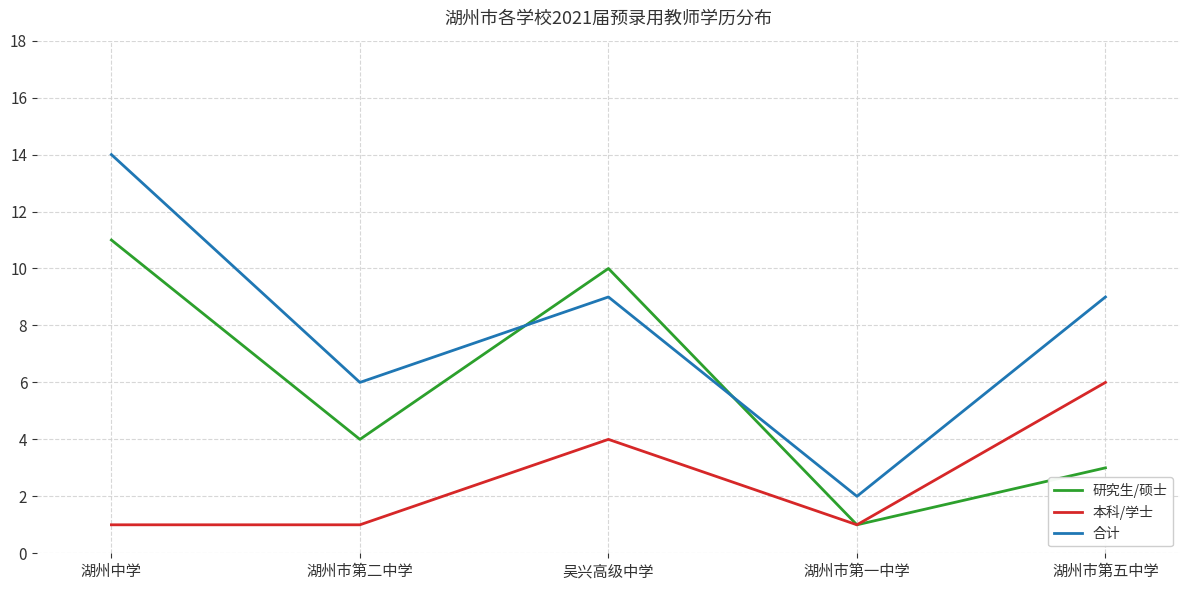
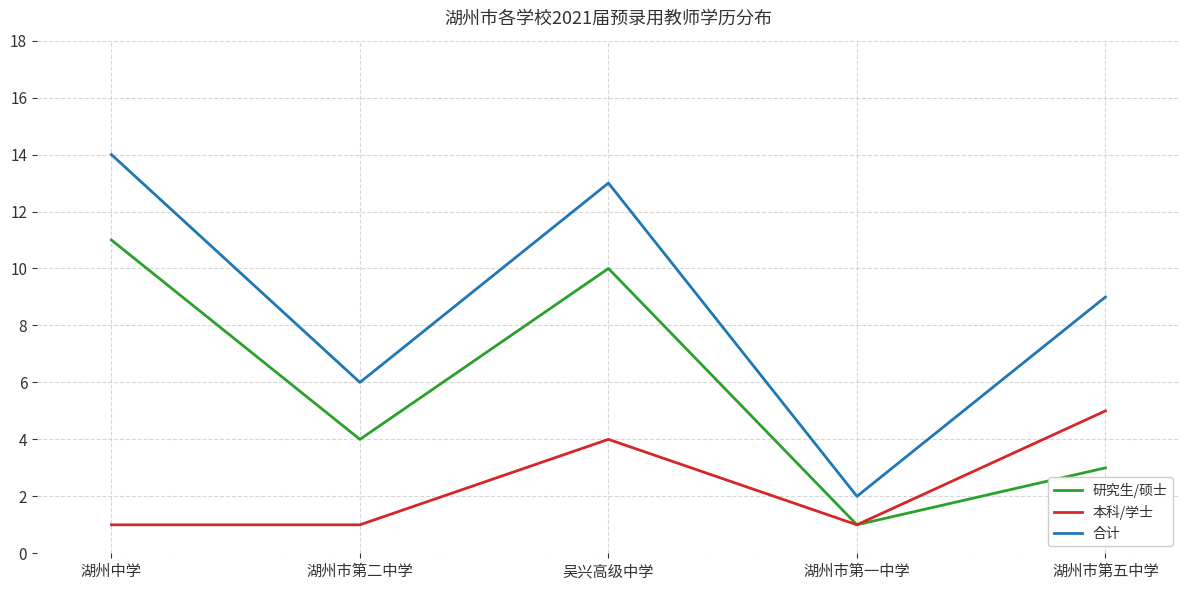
合计, 吴兴高级中学: 9 -> 13
本科/学士, 湖州市第五中学: 6 -> 5
